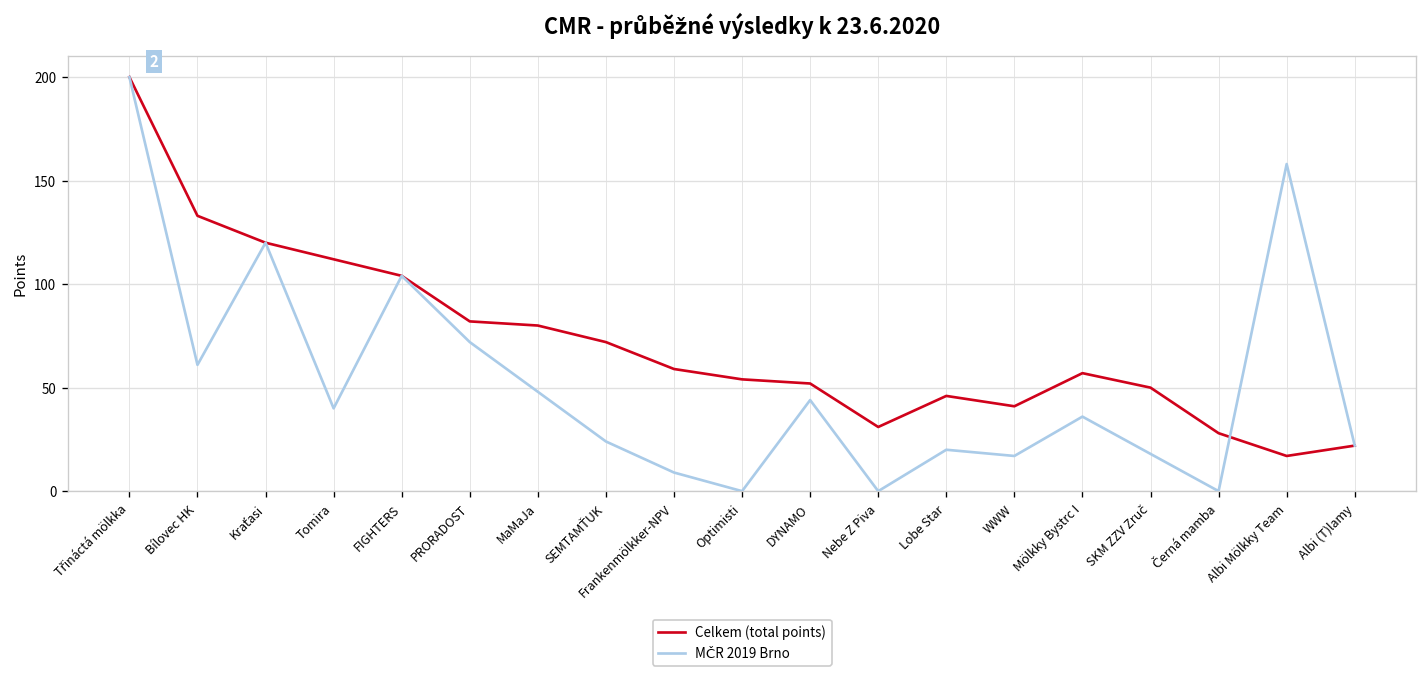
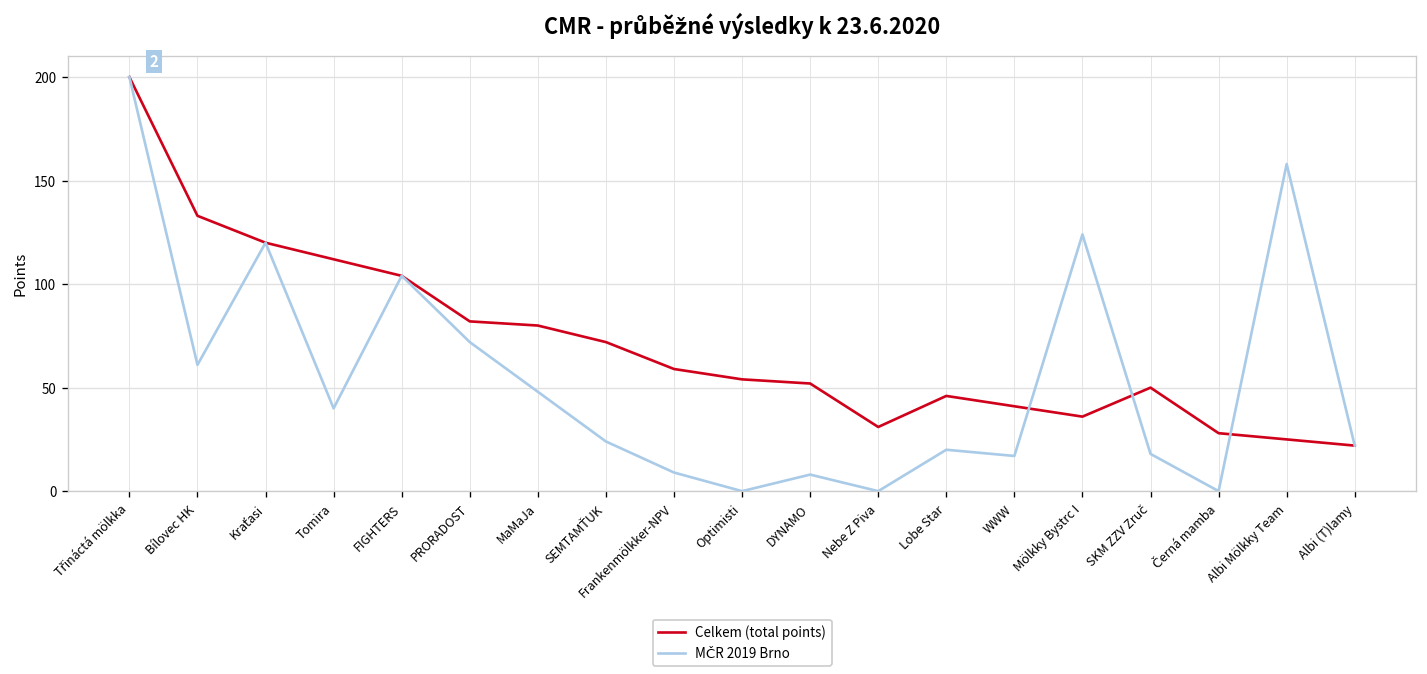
MČR 2019 Brno, DYNAMO: 44 -> 8
Celkem (total points), Mölkky Bystrc I: 57 -> 36
MČR 2019 Brno, Mölkky Bystrc I: 36 -> 124
Celkem (total points), Albi Mölkky Team: 17 -> 25
